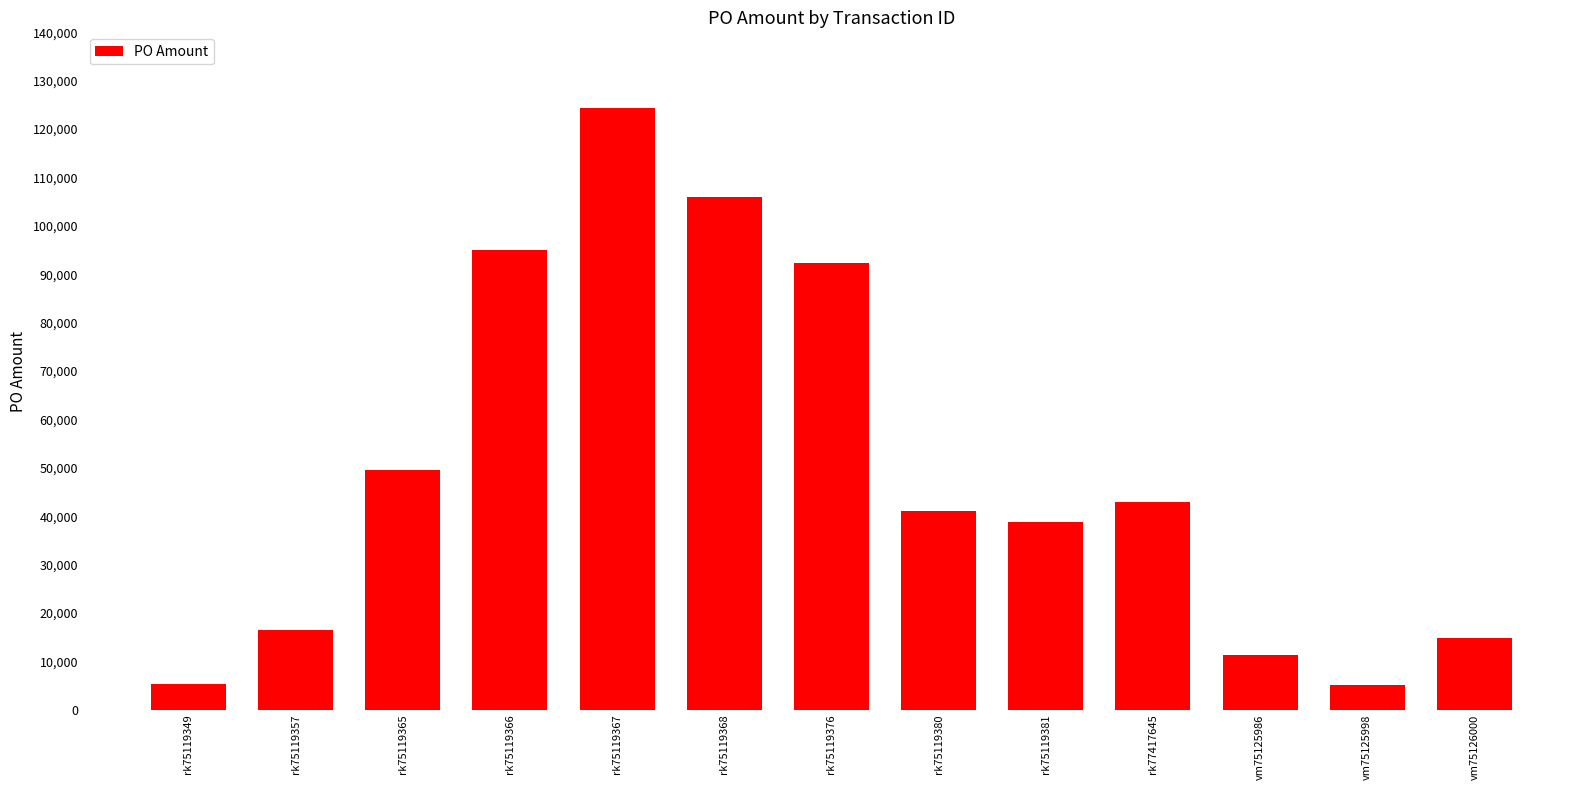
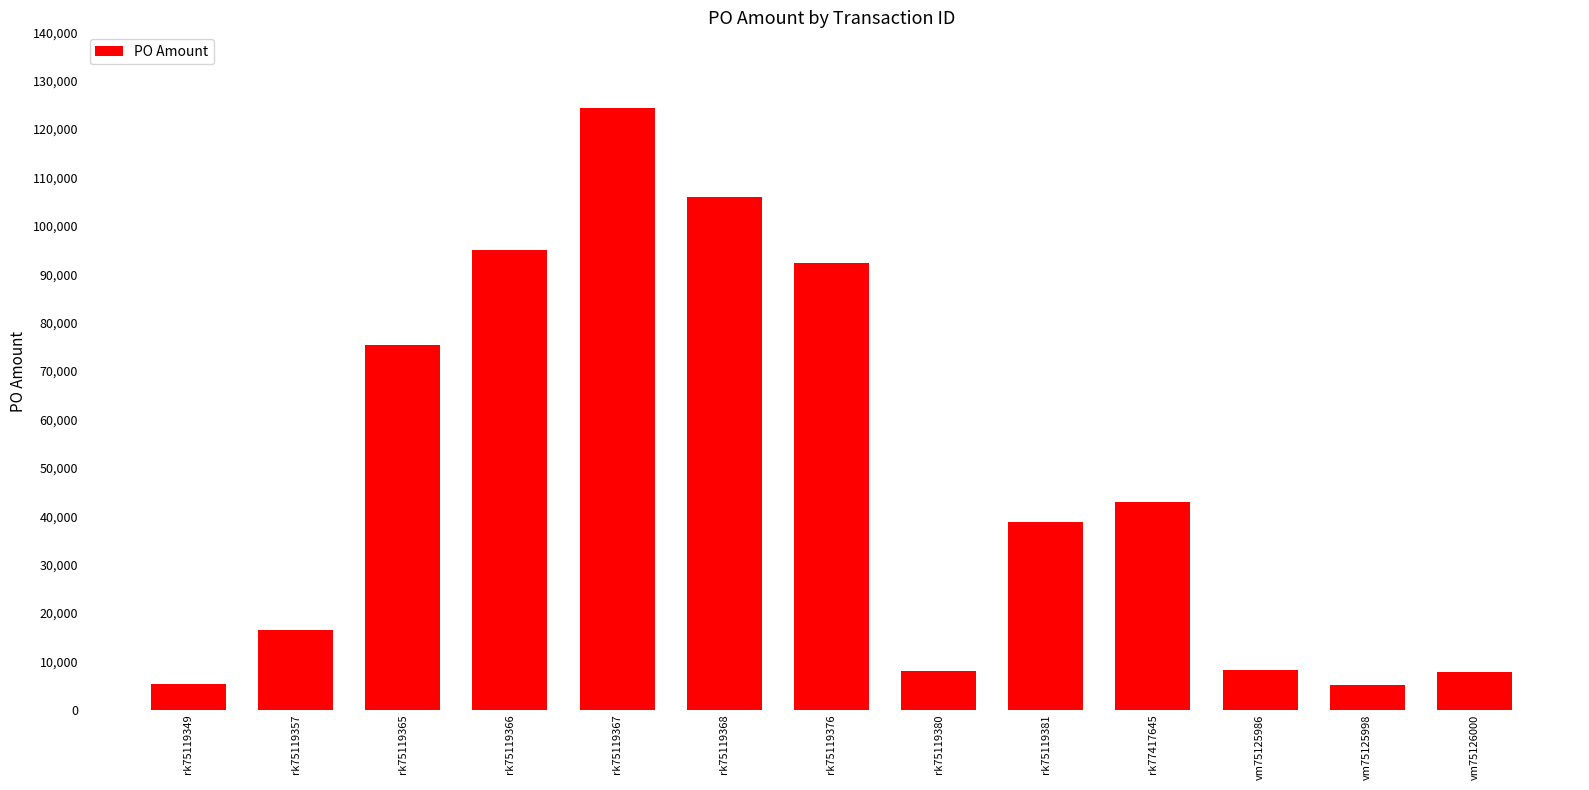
rk75119365: 50,000 -> 75,000
rk75119380: 41,000 -> 8,000
vm75125986: 11,000 -> 8,000
vm75126000: 15,000 -> 8,000
